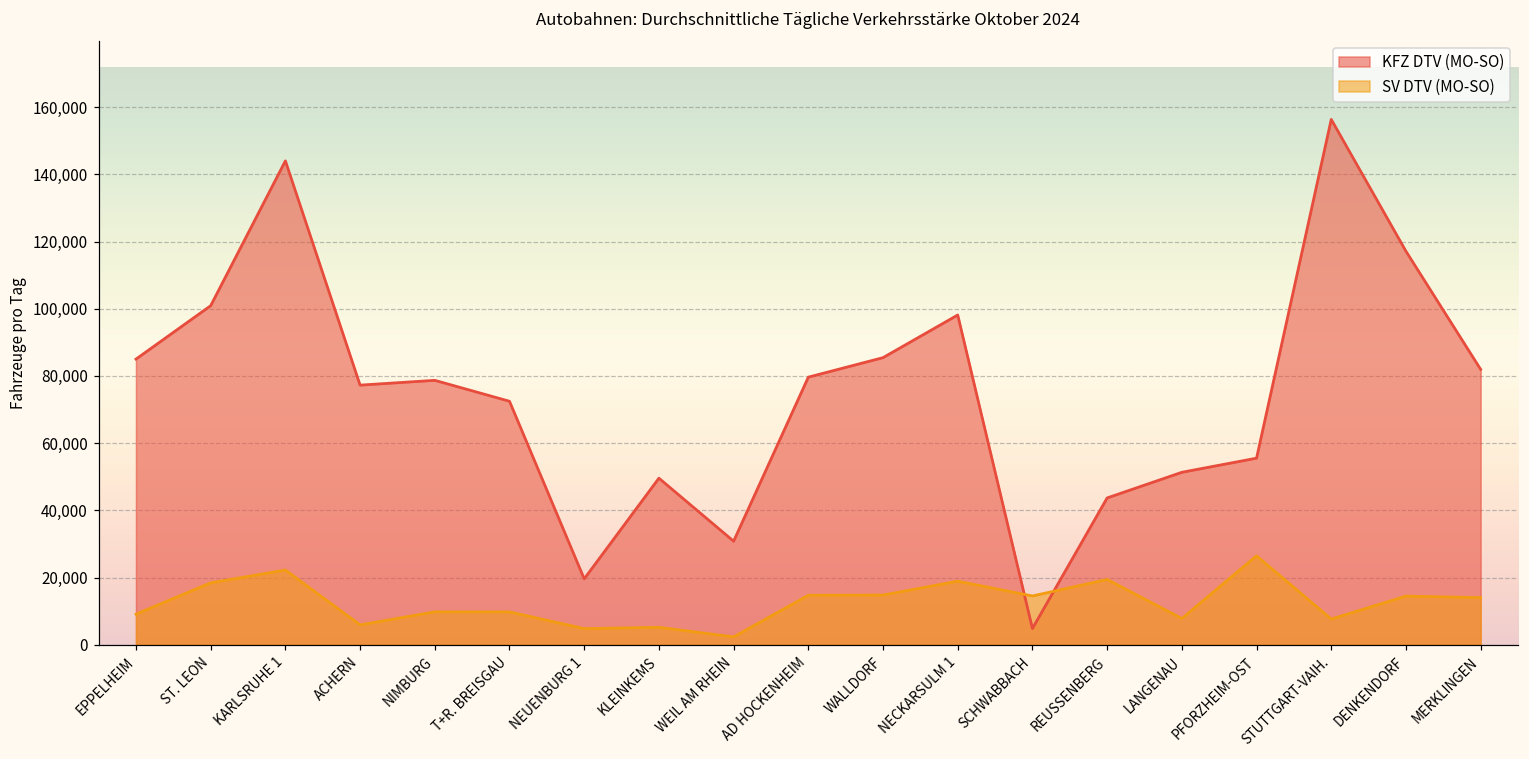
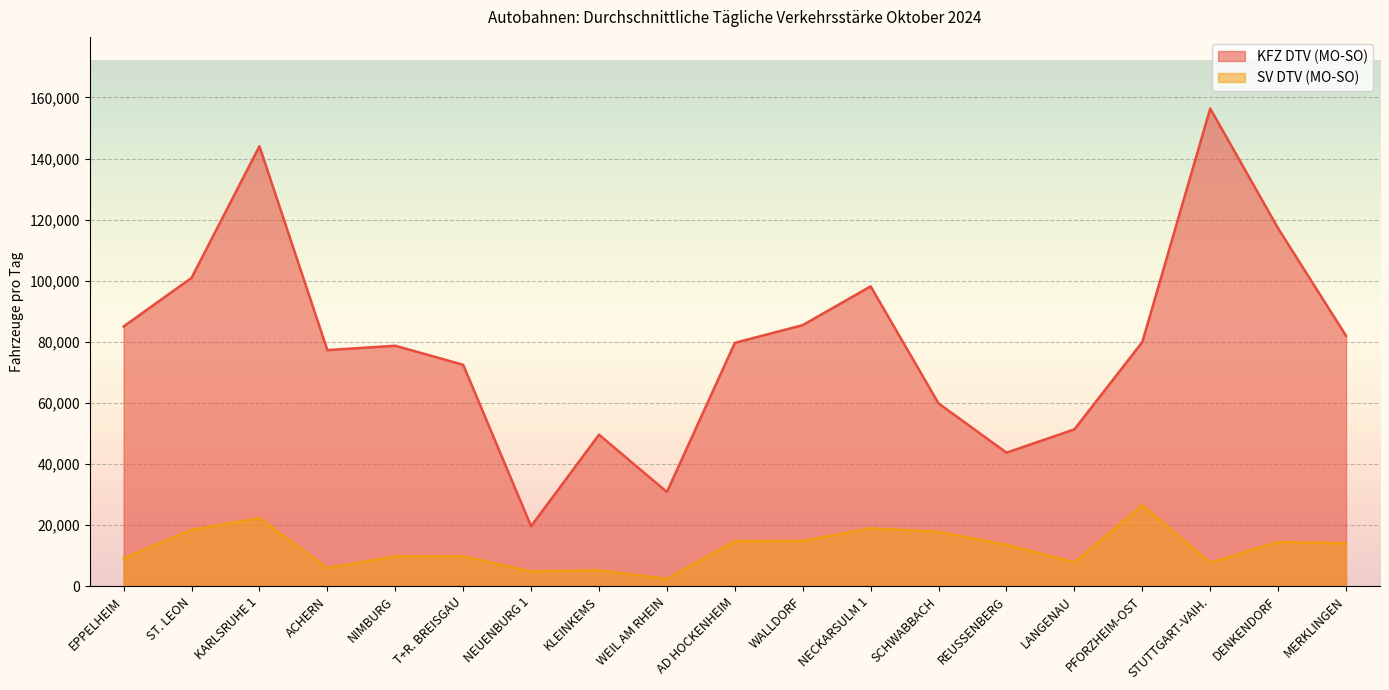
KFZ DTV (MO-SO), SCHWABBACH: 5,000 -> 60,000
SV DTV (MO-SO), SCHWABBACH: 15,000 -> 18,000
SV DTV (MO-SO), REUSSENBERG: 19,000 -> 14,000
KFZ DTV (MO-SO), PFORZHEIM-OST: 56,000 -> 80,000
